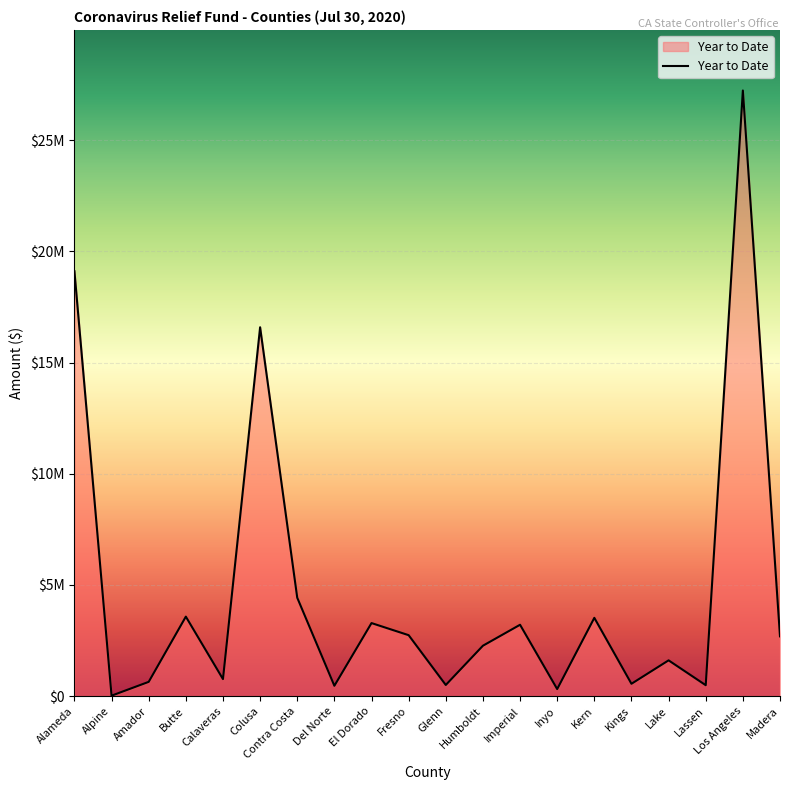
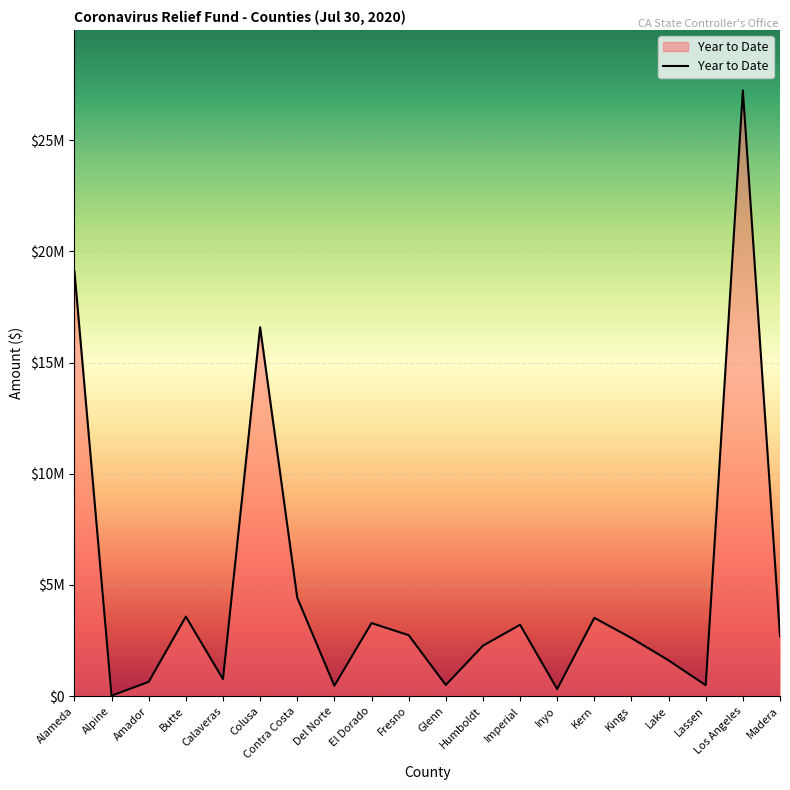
Kings: $600000 -> $2600000
